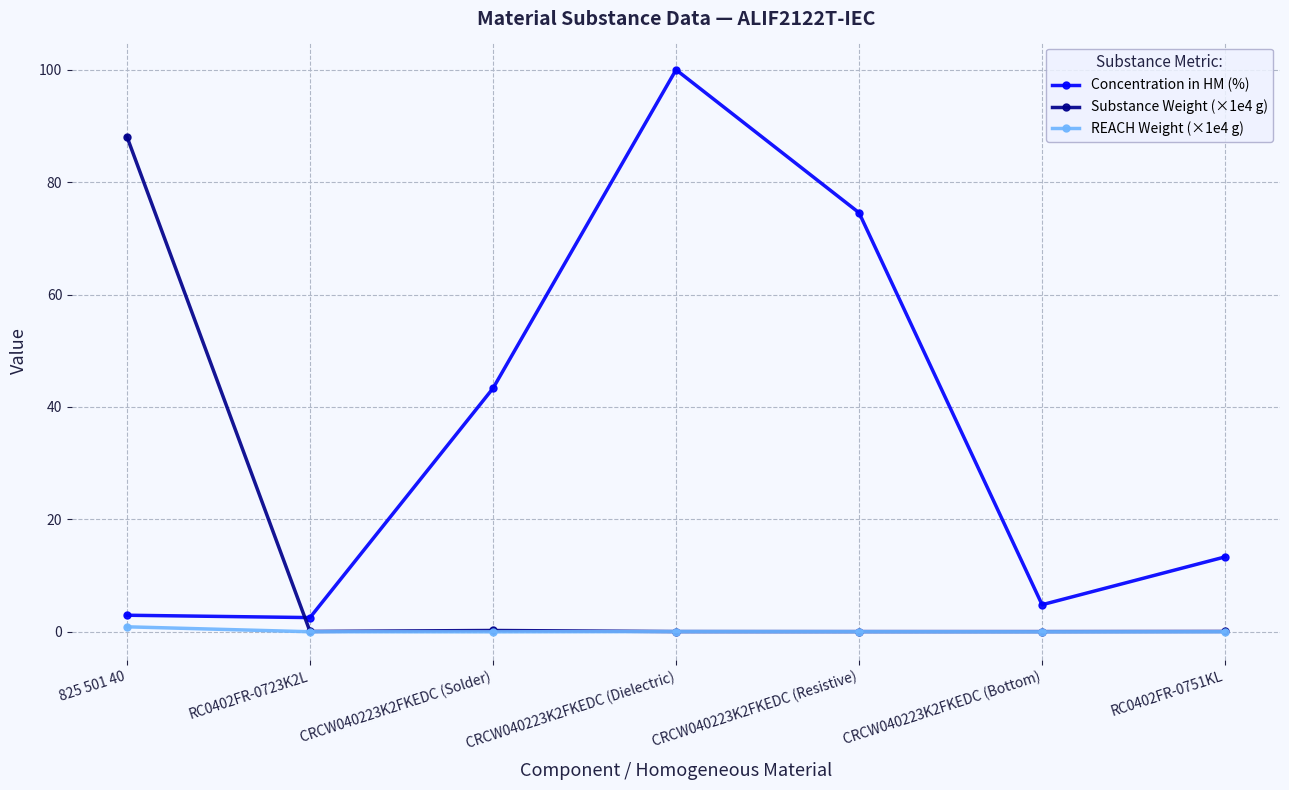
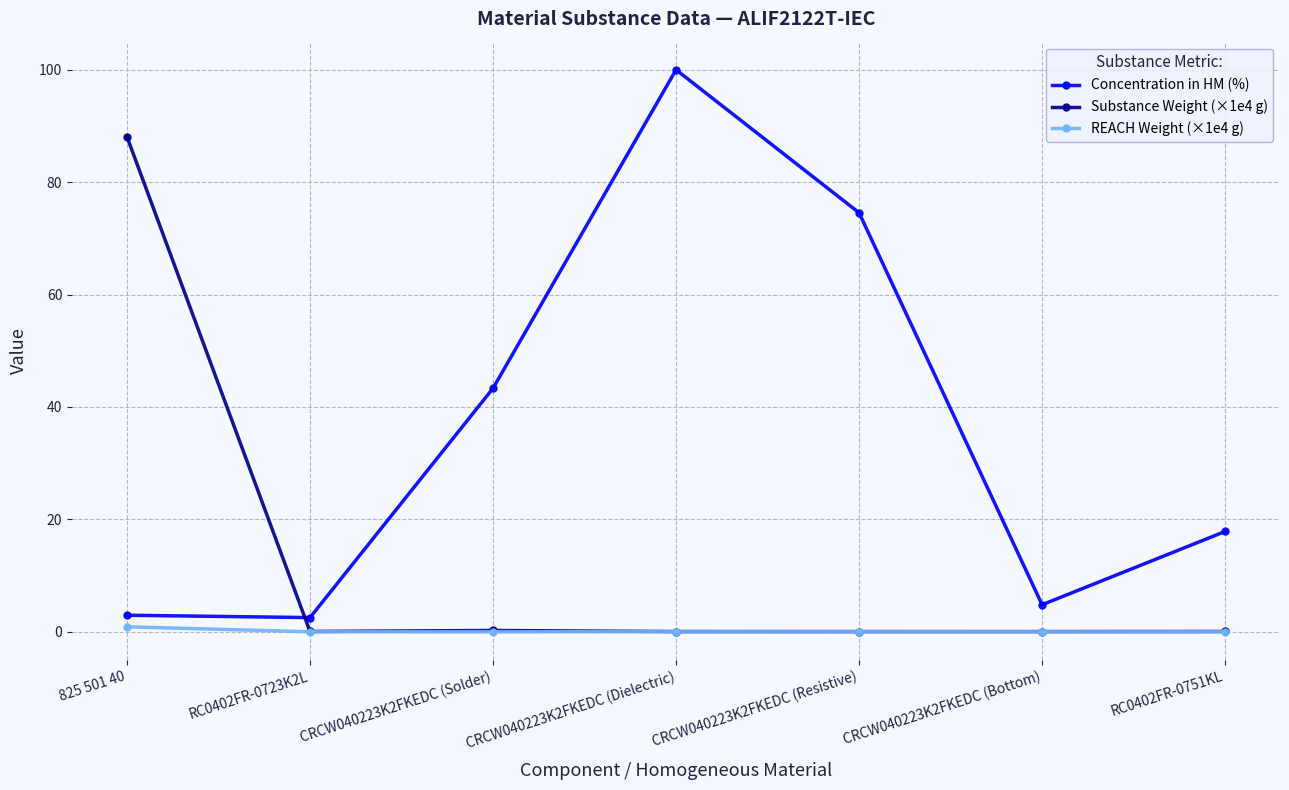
Concentration in HM (%), RC0402FR-0751KL: 13 -> 18
